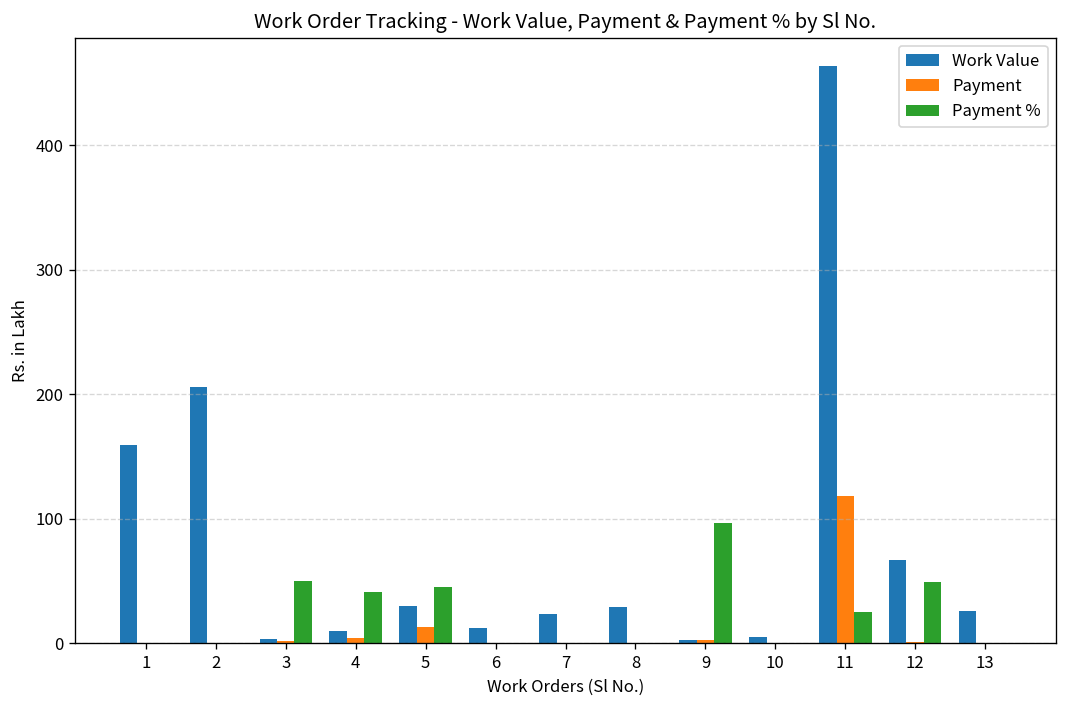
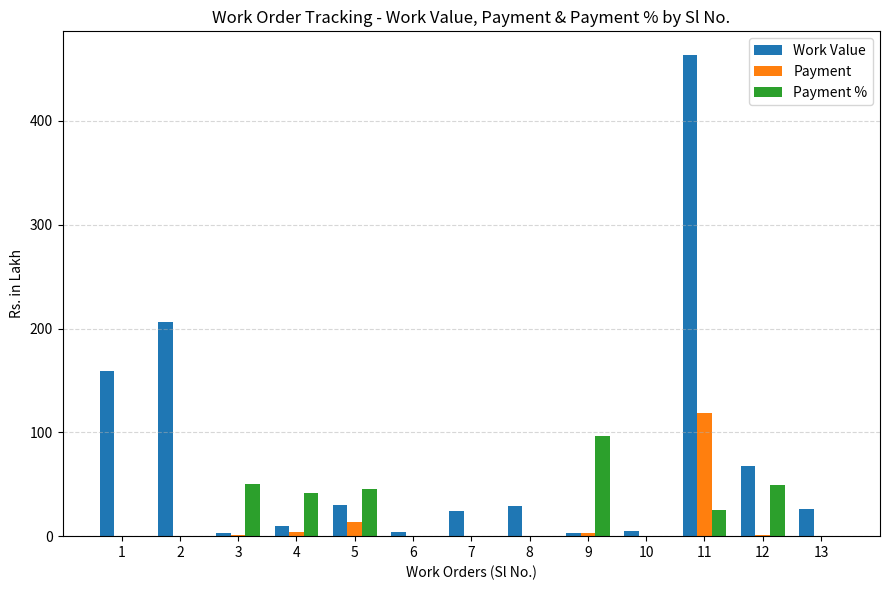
Work Value, 6: 12 -> 4
